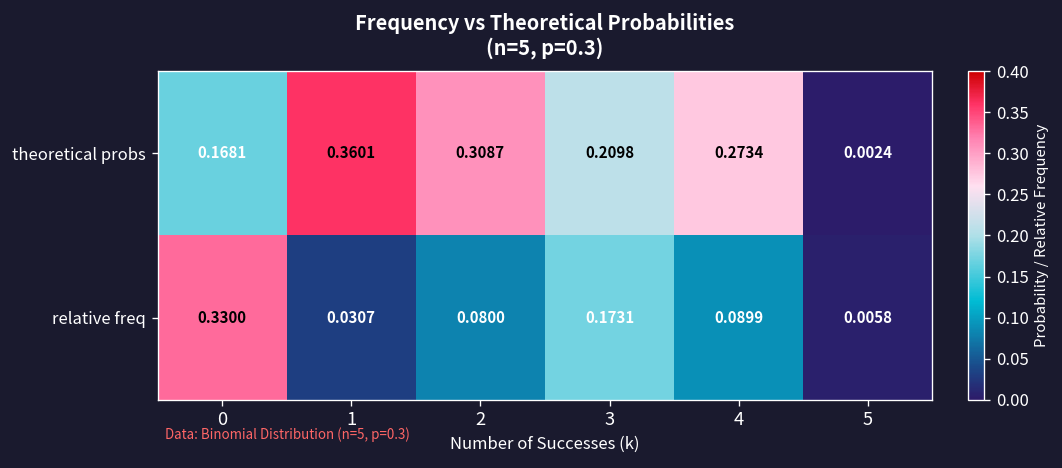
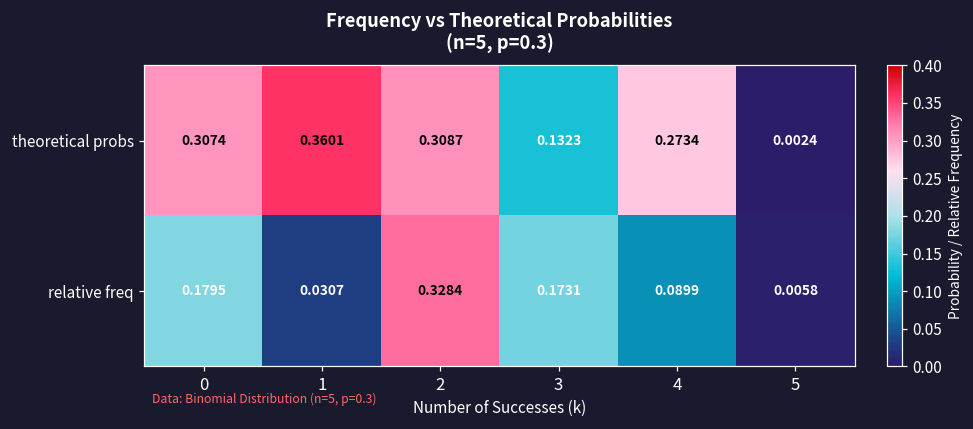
theoretical probs, 0: 0.1681 -> 0.3074
theoretical probs, 3: 0.2098 -> 0.1323
relative freq, 0: 0.3300 -> 0.1795
relative freq, 2: 0.0800 -> 0.3284
